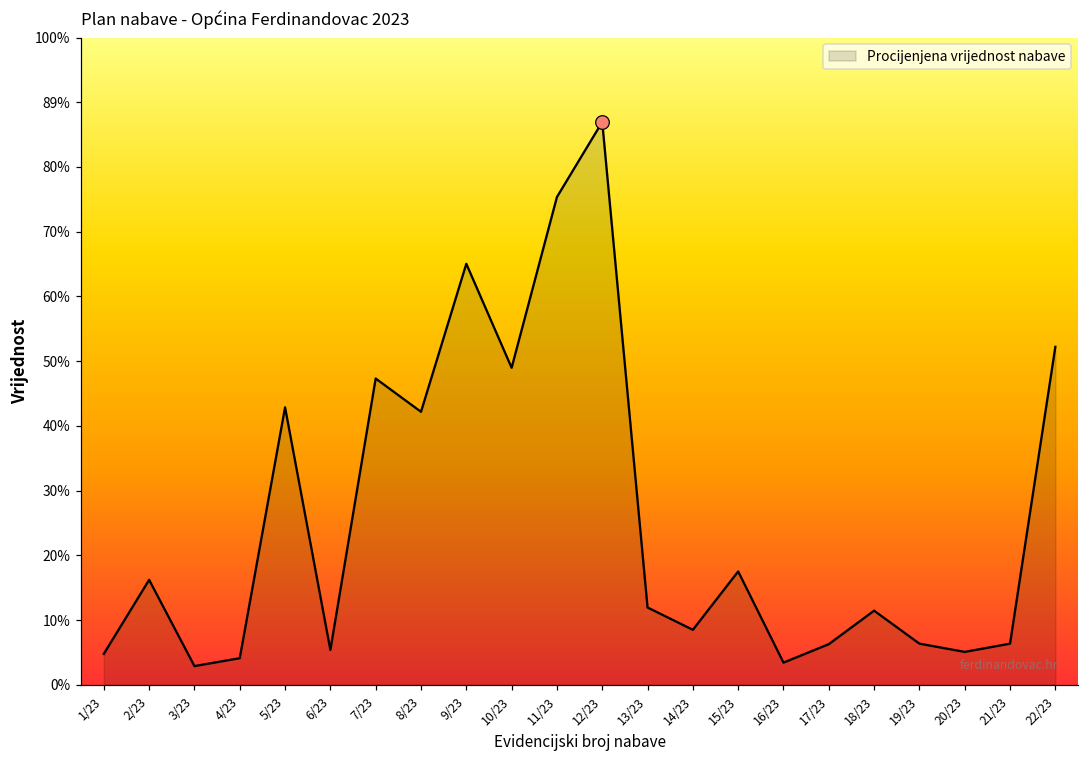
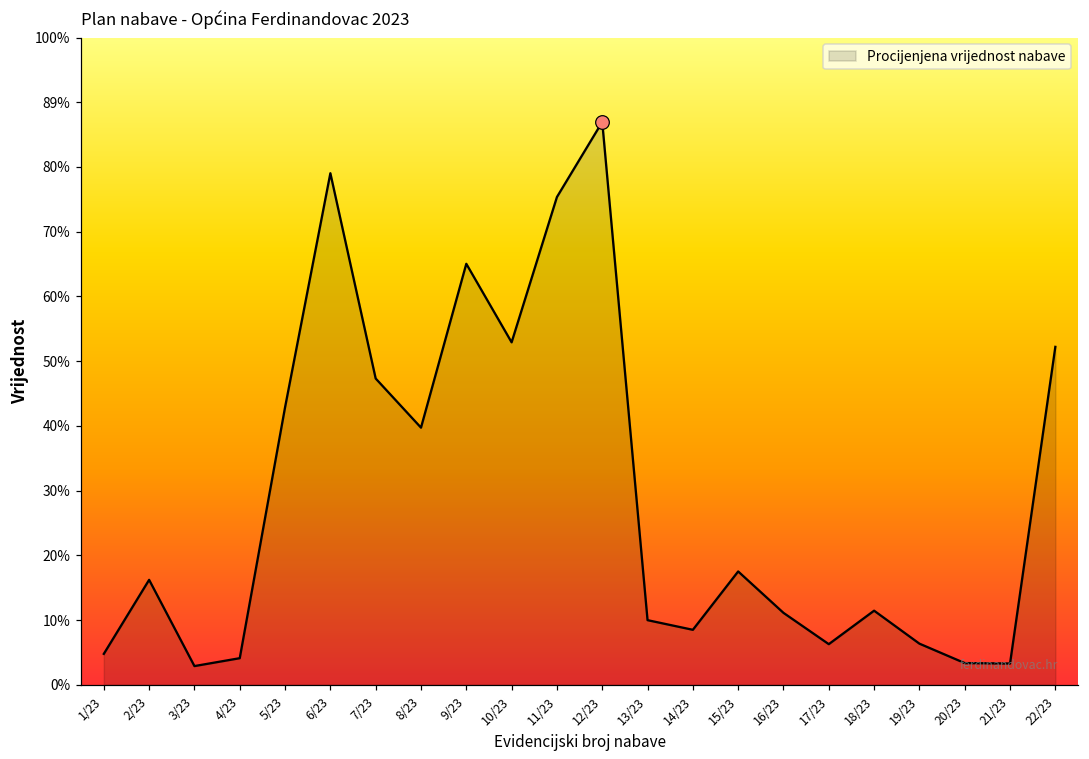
Procijenjena vrijednost nabave, 6/23: 5% -> 79%
Procijenjena vrijednost nabave, 8/23: 42% -> 40%
Procijenjena vrijednost nabave, 10/23: 49% -> 53%
Procijenjena vrijednost nabave, 13/23: 12% -> 10%
Procijenjena vrijednost nabave, 16/23: 3% -> 11%
Procijenjena vrijednost nabave, 20/23: 5% -> 3%
Procijenjena vrijednost nabave, 21/23: 6% -> 3%
